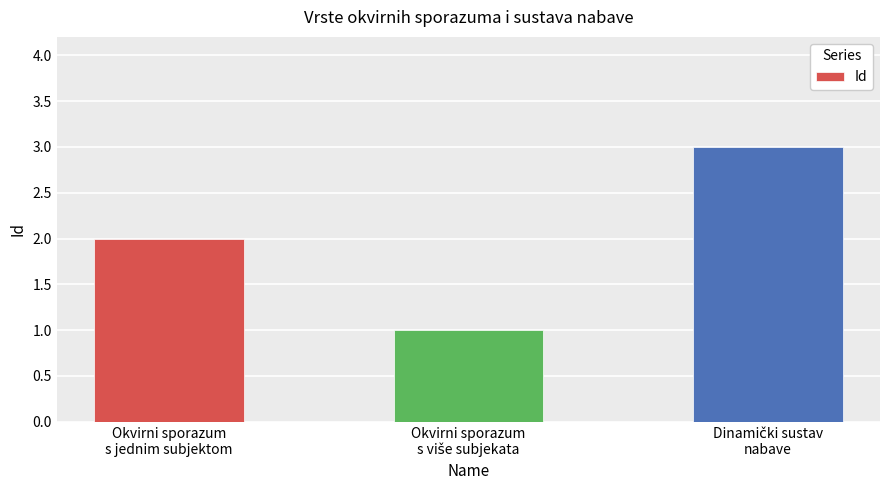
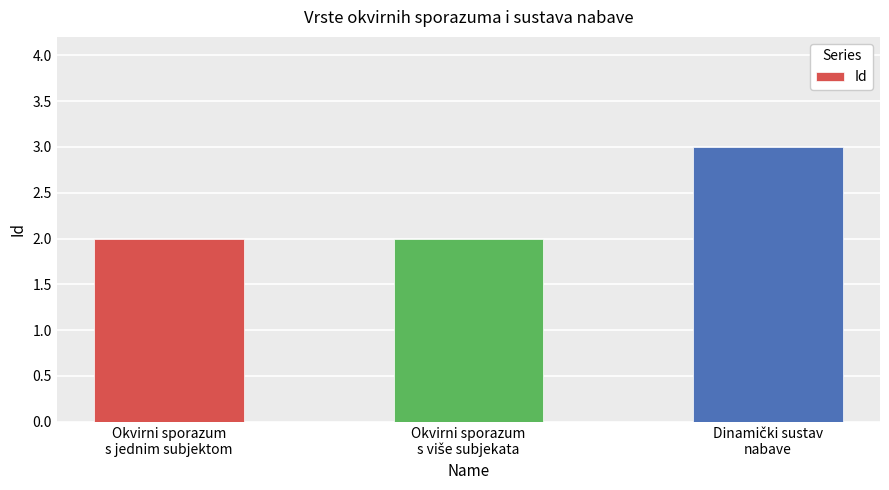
Okvirni sporazum s više subjekata: 1 -> 2
